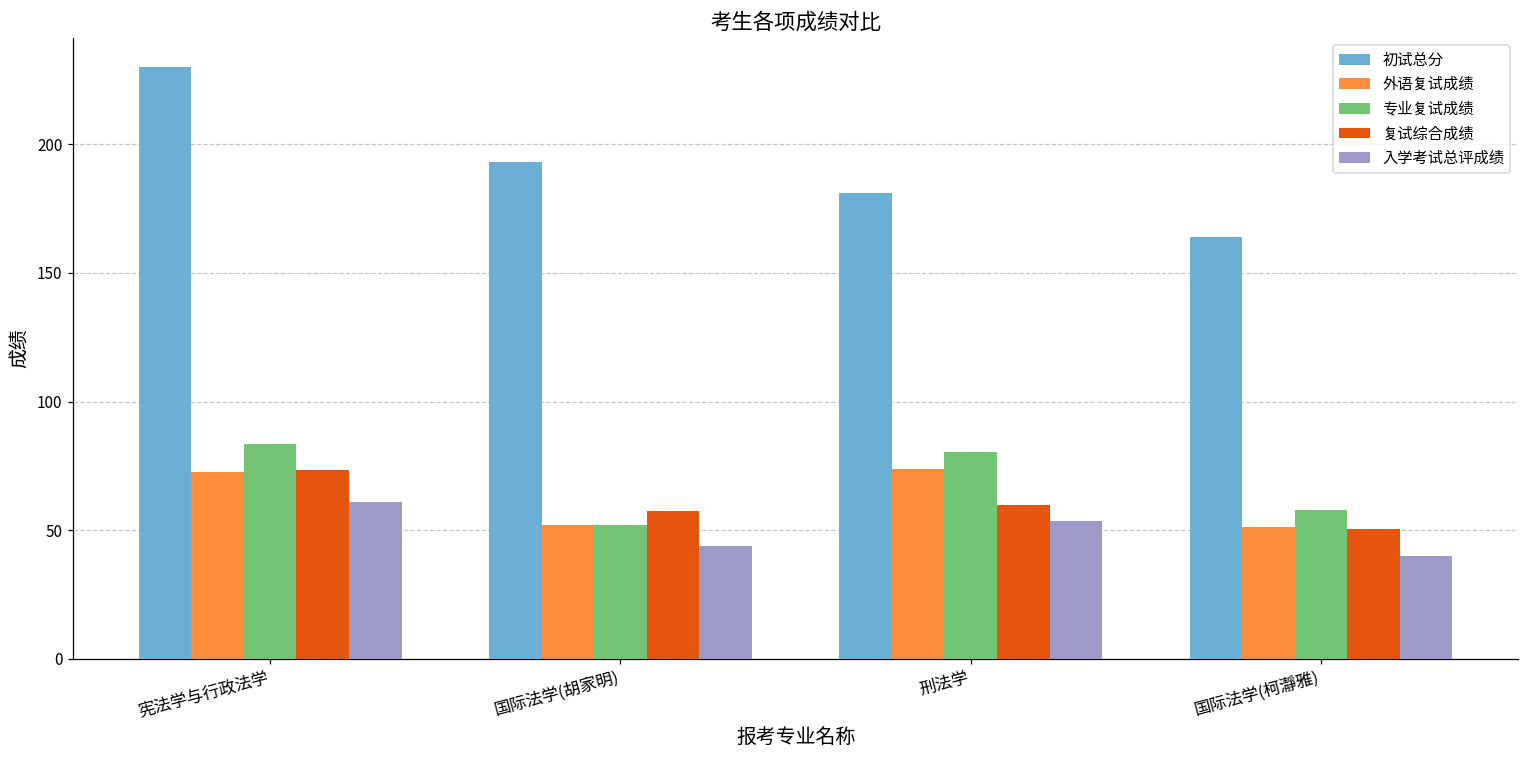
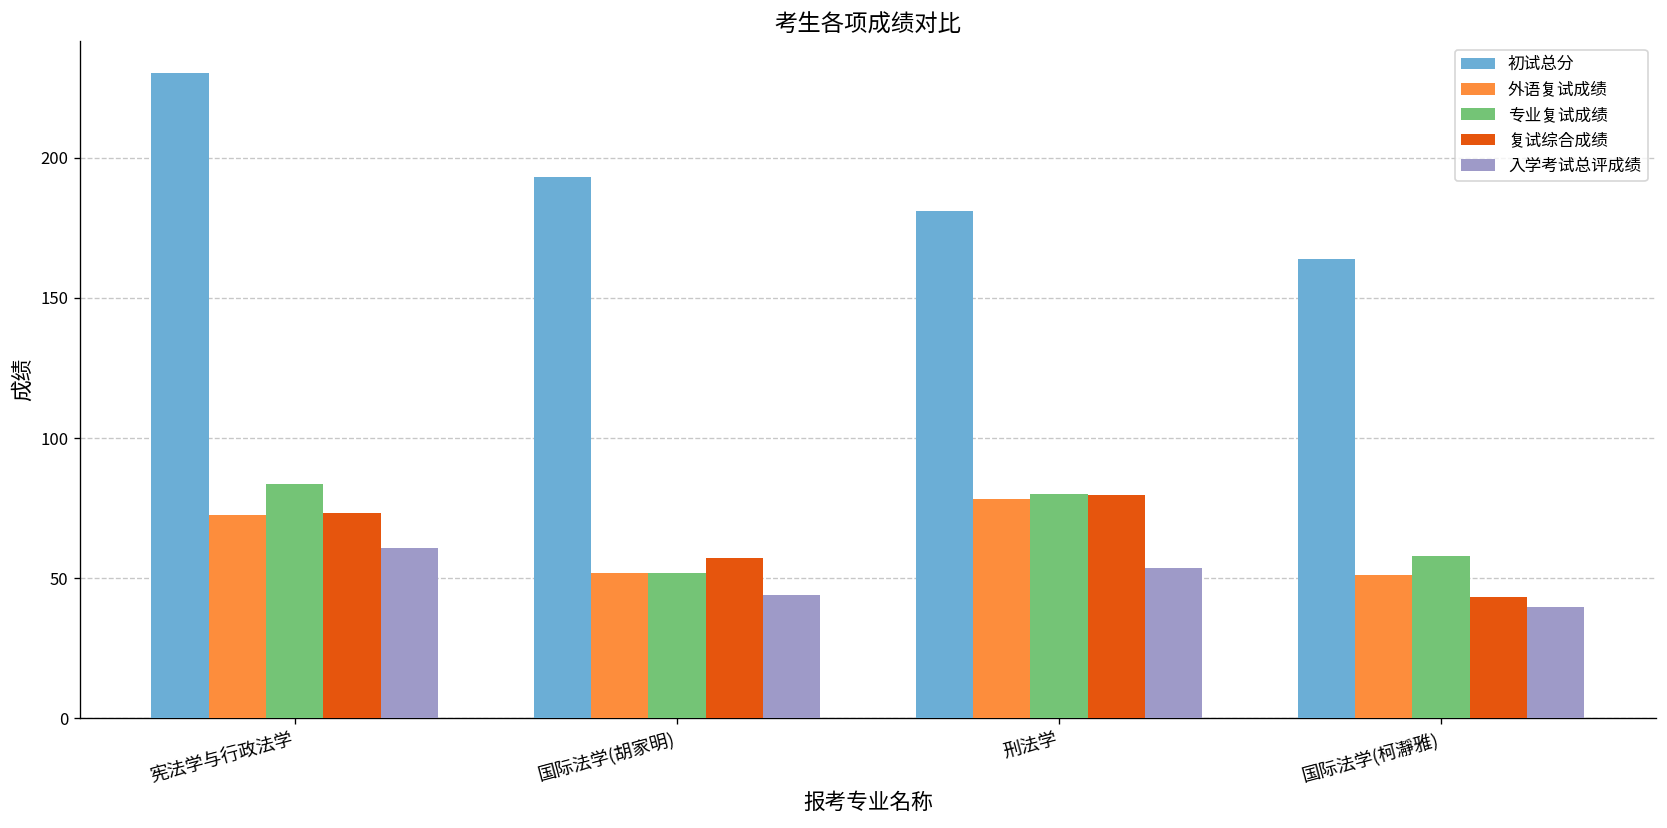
外语复试成绩, 刑法学: 74 -> 78
复试综合成绩, 刑法学: 60 -> 80
复试综合成绩, 国际法学(柯瀞雅): 50 -> 43
